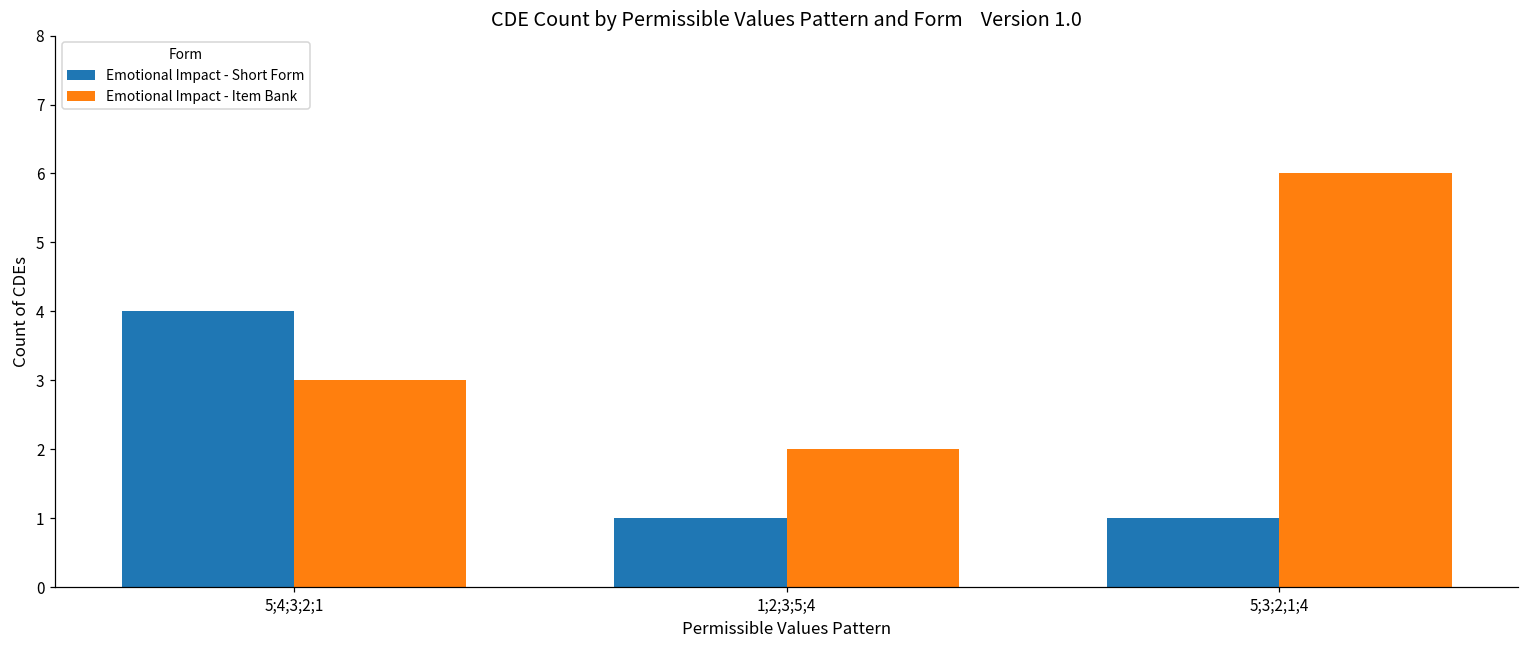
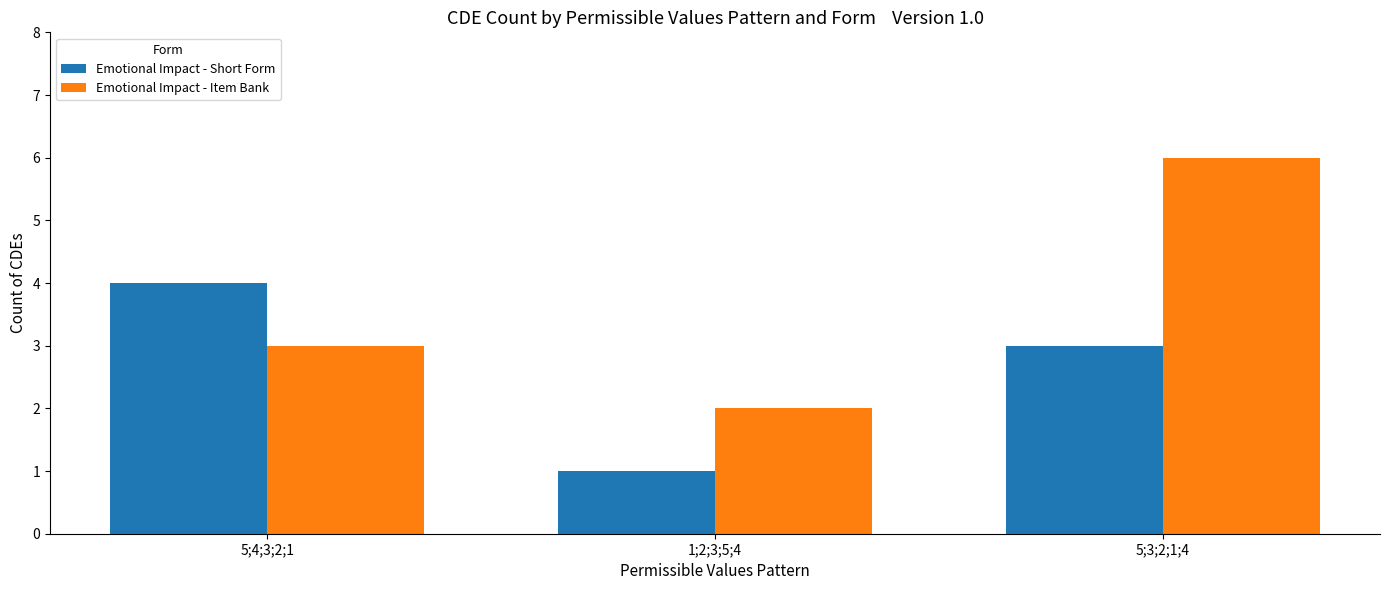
Emotional Impact - Short Form, 5;3;2;1;4: 1 -> 3
